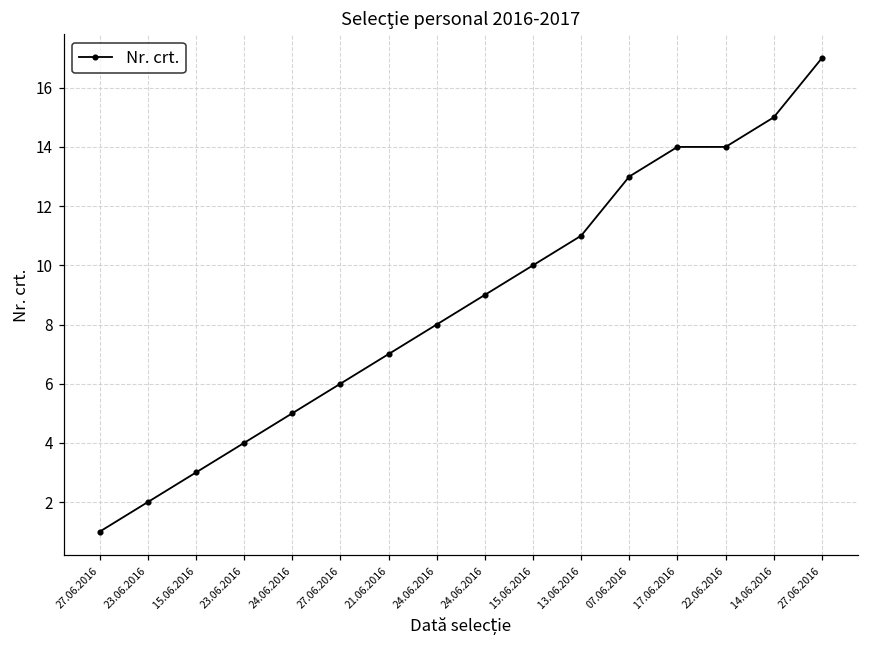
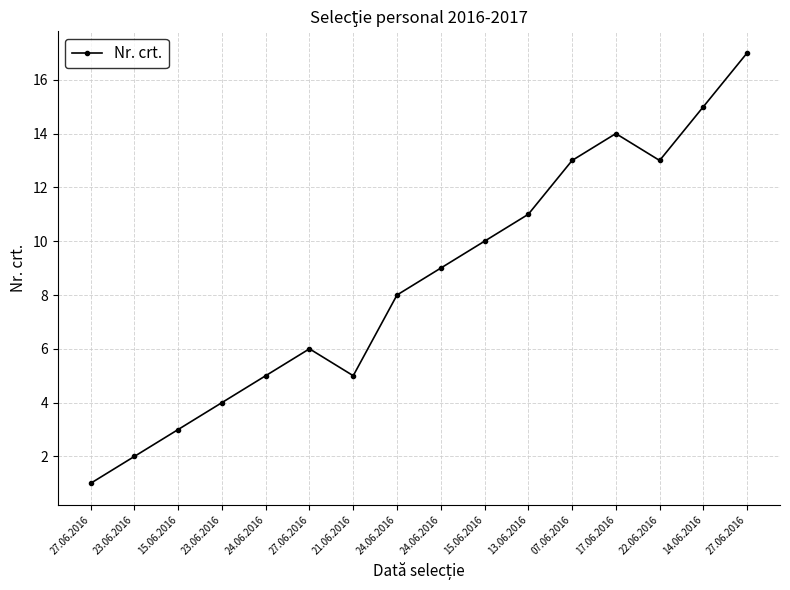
21.06.2016: 7 -> 5
22.06.2016: 14 -> 13
